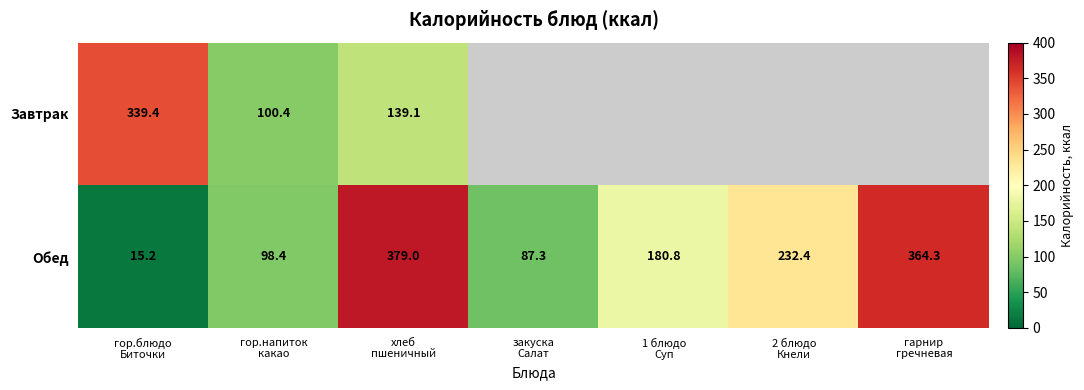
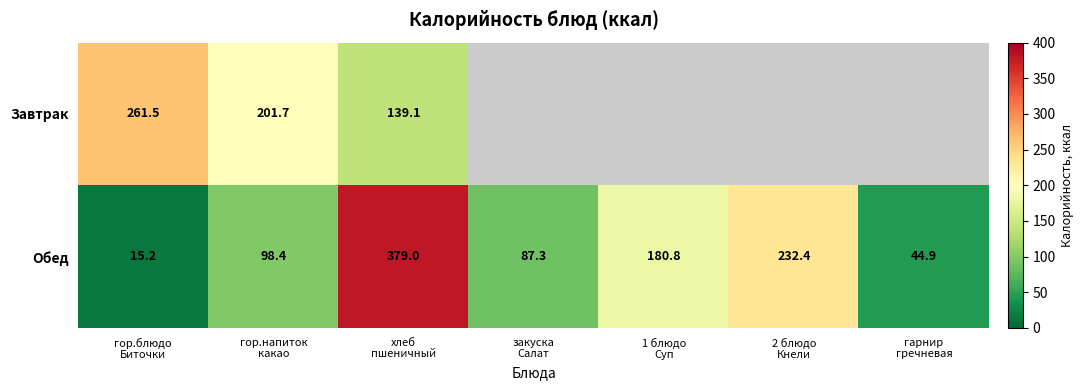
Завтрак, гор.блюдо Биточки: 339.4 -> 261.5
Завтрак, гор.напиток какао: 100.4 -> 201.7
Обед, гарнир гречневая: 364.3 -> 44.9
